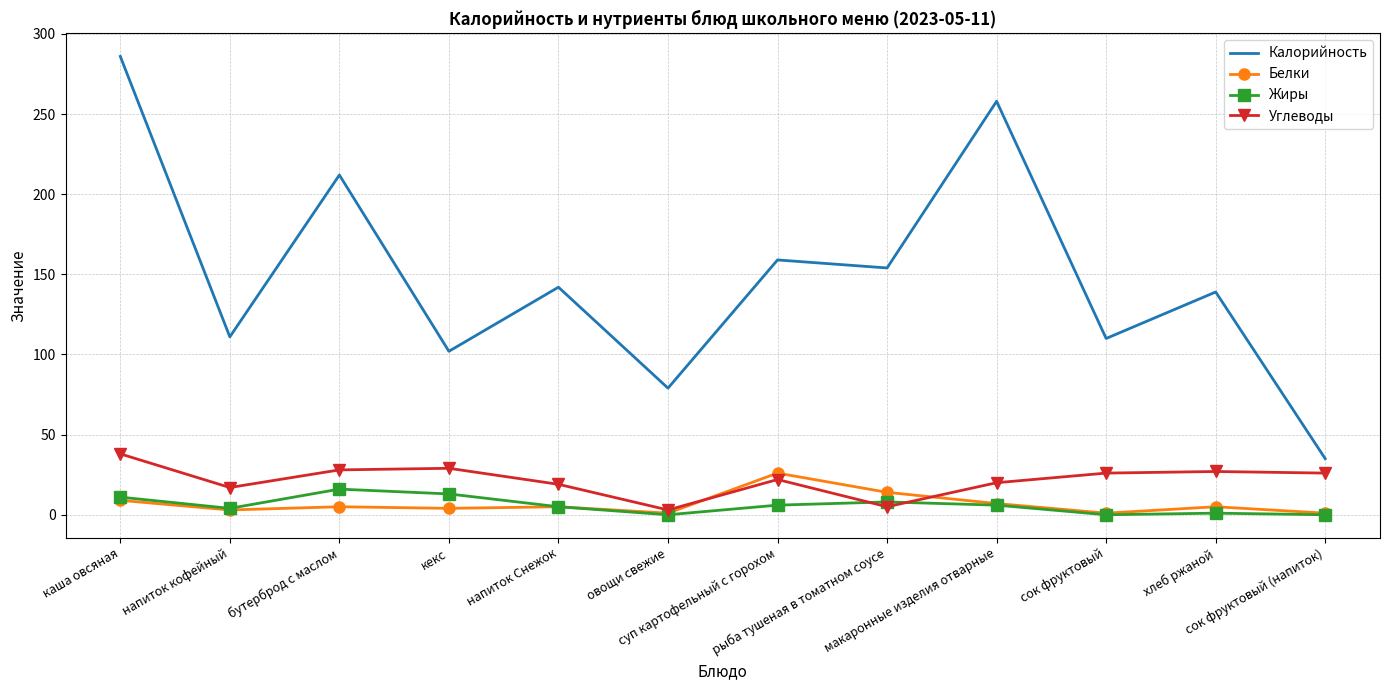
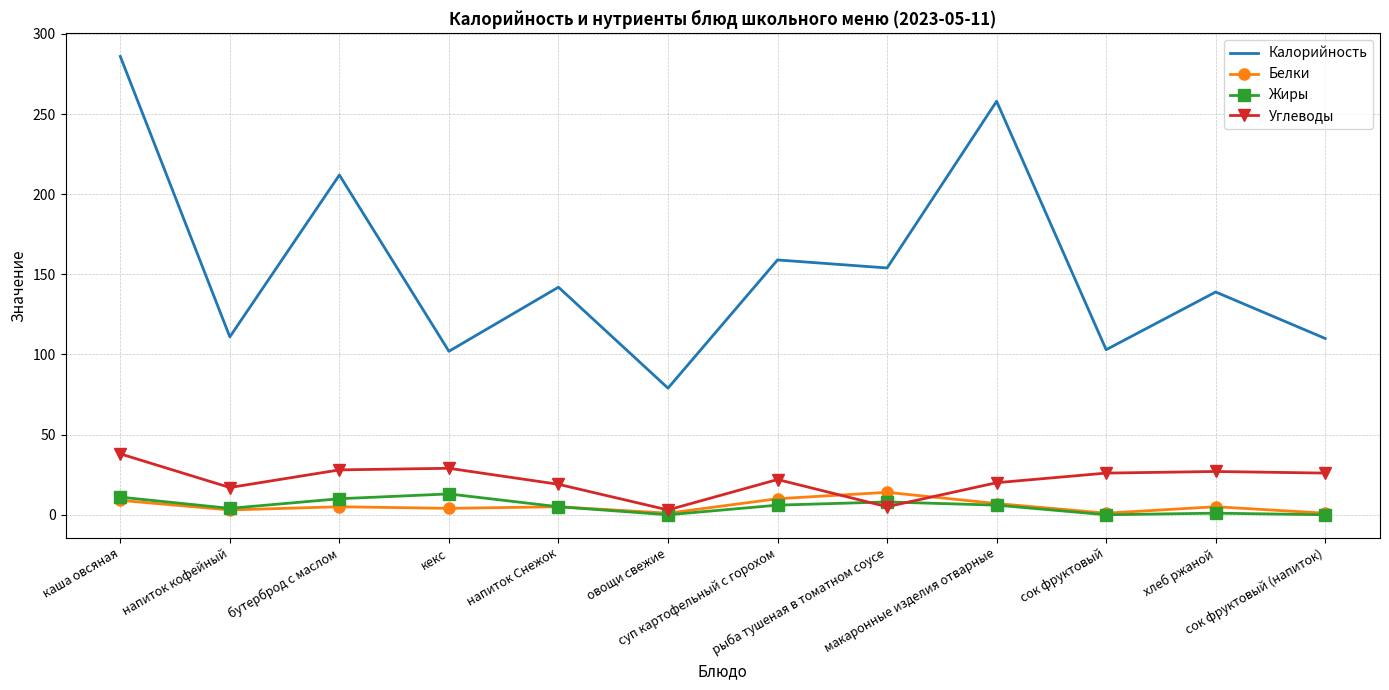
Жиры, бутерброд с маслом: 16 -> 10
Белки, суп картофельный с горохом: 26 -> 10
Калорийность, сок фруктовый: 110 -> 103
Калорийность, сок фруктовый (напиток): 35 -> 110
